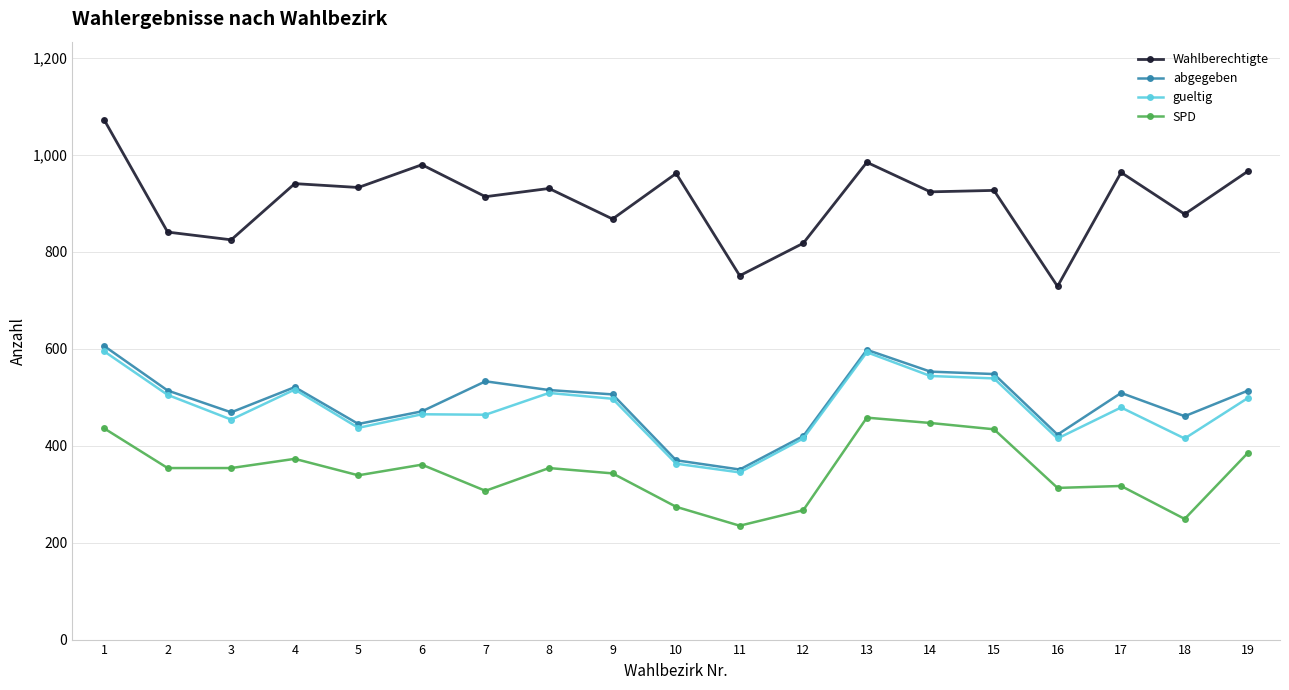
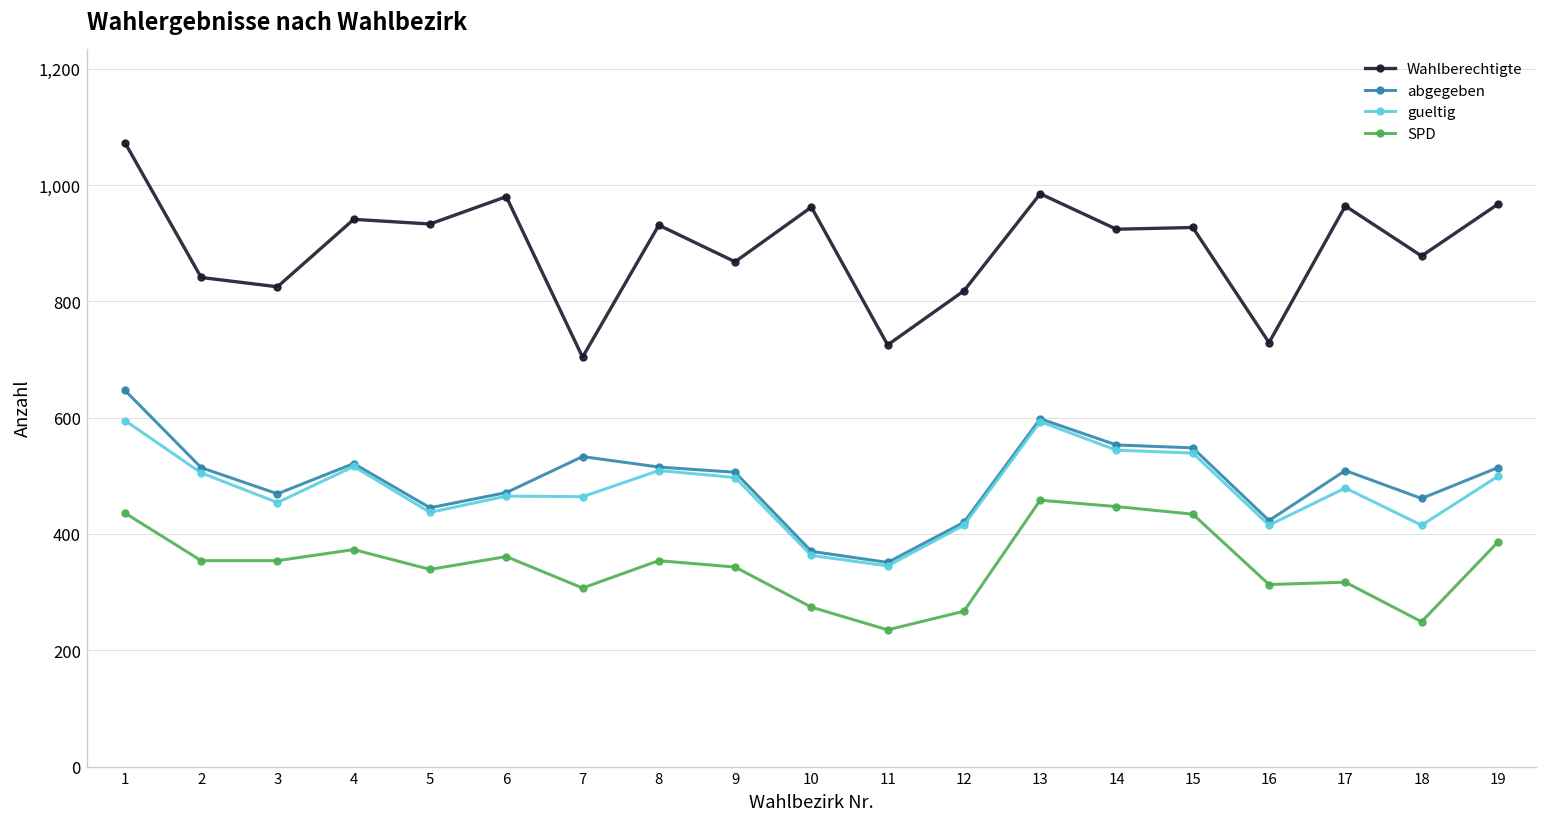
abgegeben, 1: 610 -> 650
Wahlberechtigte, 7: 910 -> 700
Wahlberechtigte, 11: 750 -> 730
